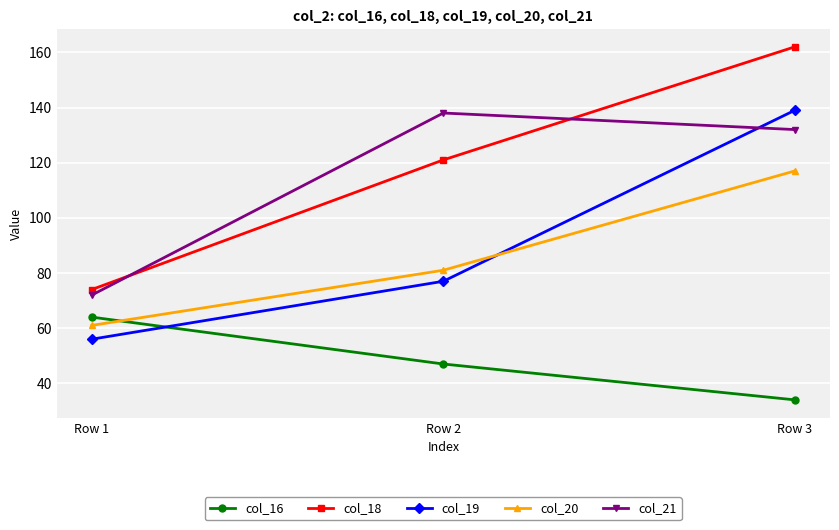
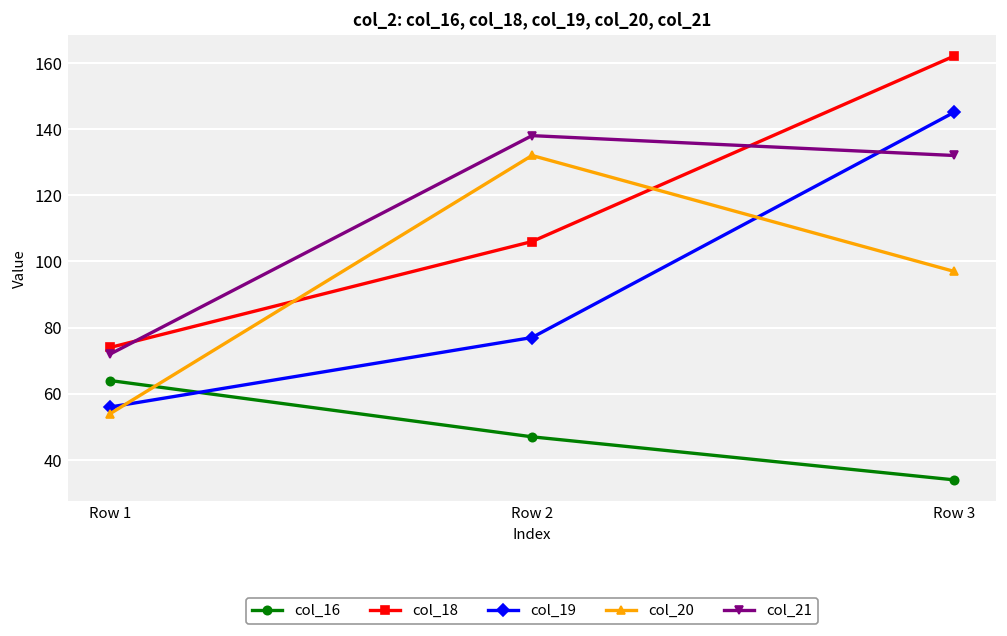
col_20, Row 1: 61 -> 54
col_18, Row 2: 121 -> 106
col_20, Row 2: 81 -> 132
col_19, Row 3: 139 -> 145
col_20, Row 3: 117 -> 97
